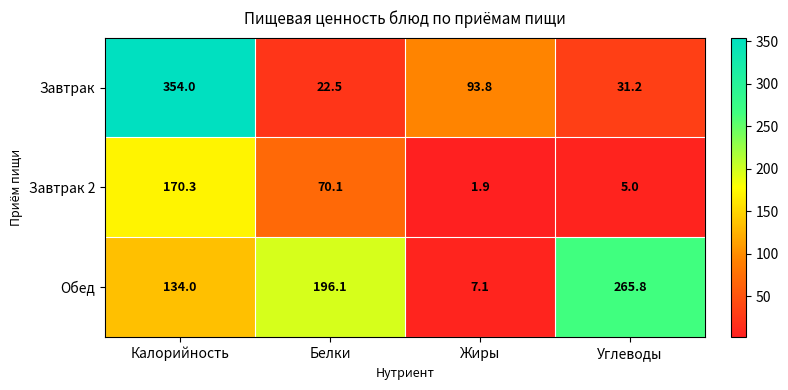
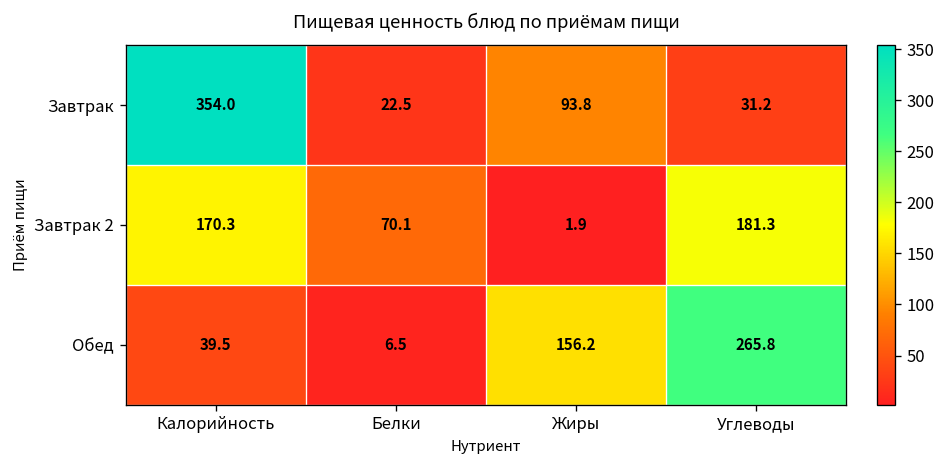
Завтрак 2, Углеводы: 5.0 -> 181.3
Обед, Калорийность: 134.0 -> 39.5
Обед, Белки: 196.1 -> 6.5
Обед, Жиры: 7.1 -> 156.2
